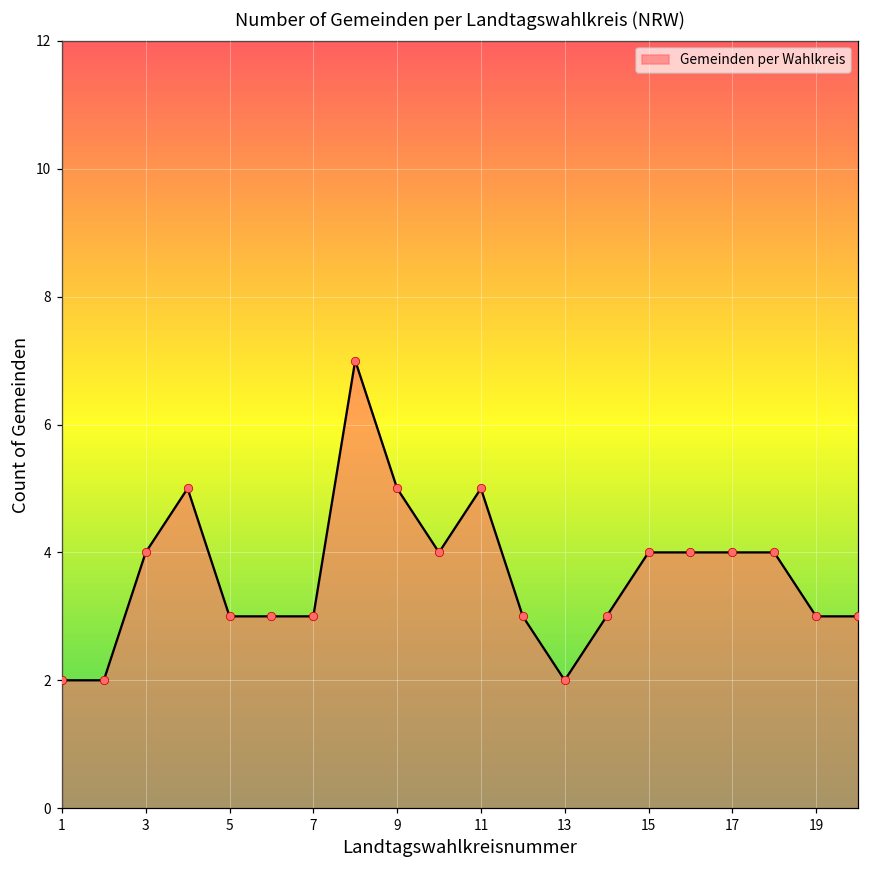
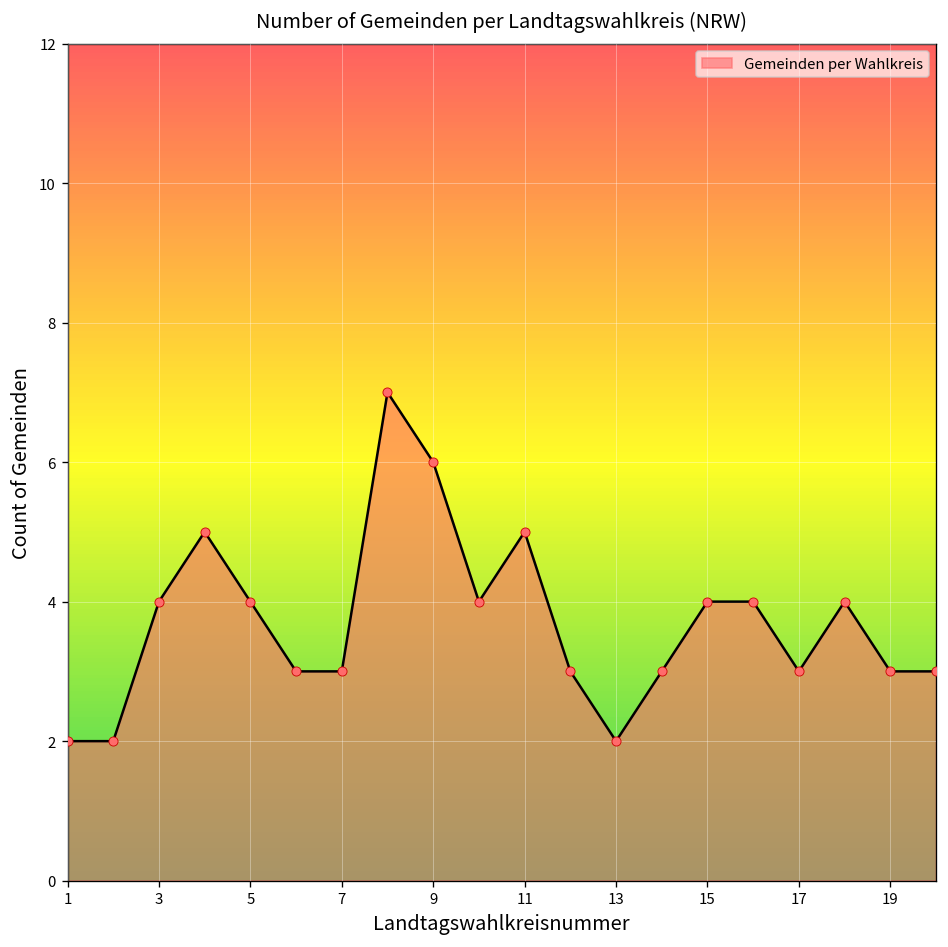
5: 3 -> 4
9: 5 -> 6
17: 4 -> 3
